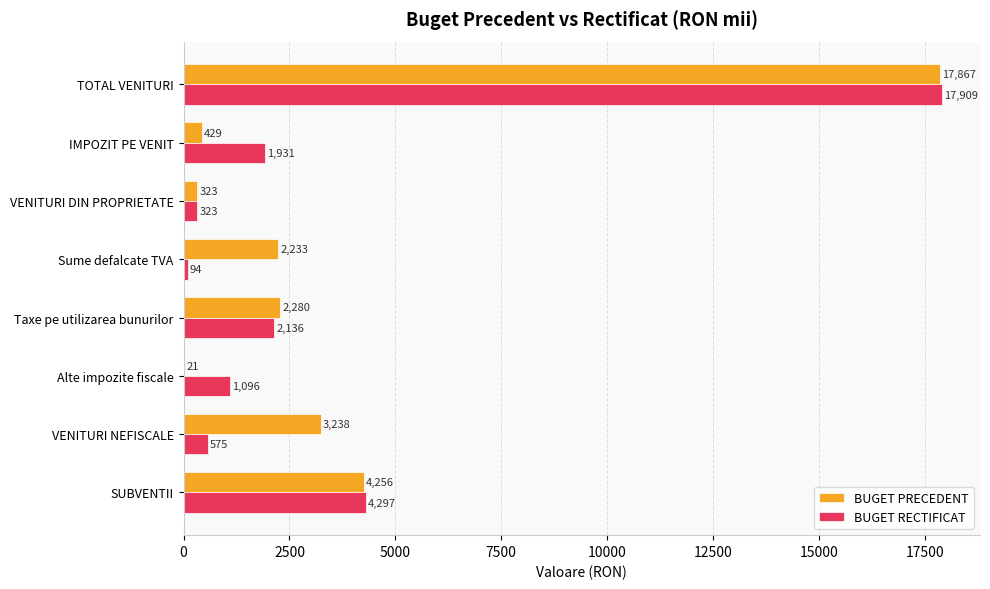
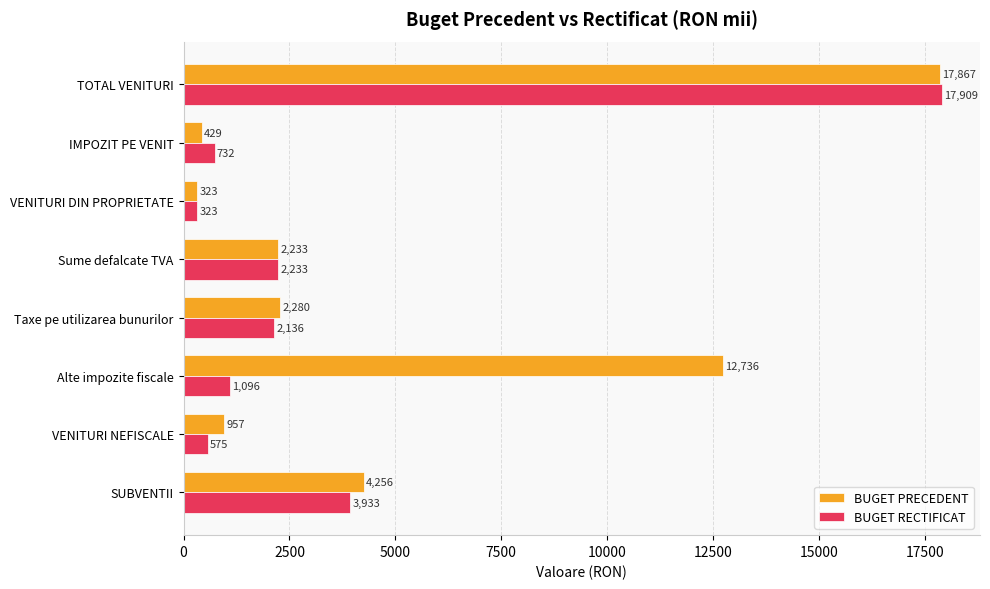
BUGET RECTIFICAT, IMPOZIT PE VENIT: 1,931 -> 732
BUGET RECTIFICAT, Sume defalcate TVA: 94 -> 2,233
BUGET PRECEDENT, Alte impozite fiscale: 21 -> 12,736
BUGET PRECEDENT, VENITURI NEFISCALE: 3,238 -> 957
BUGET RECTIFICAT, SUBVENTII: 4,297 -> 3,933
